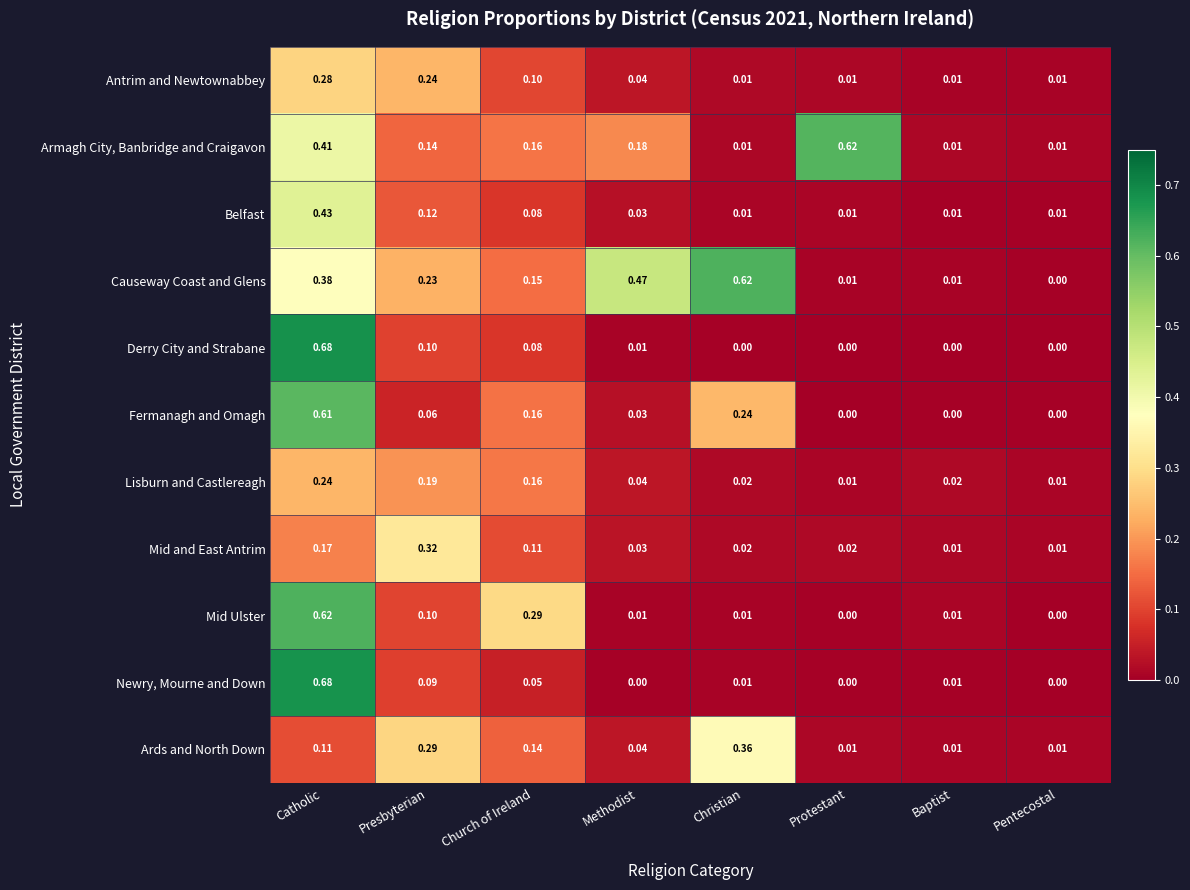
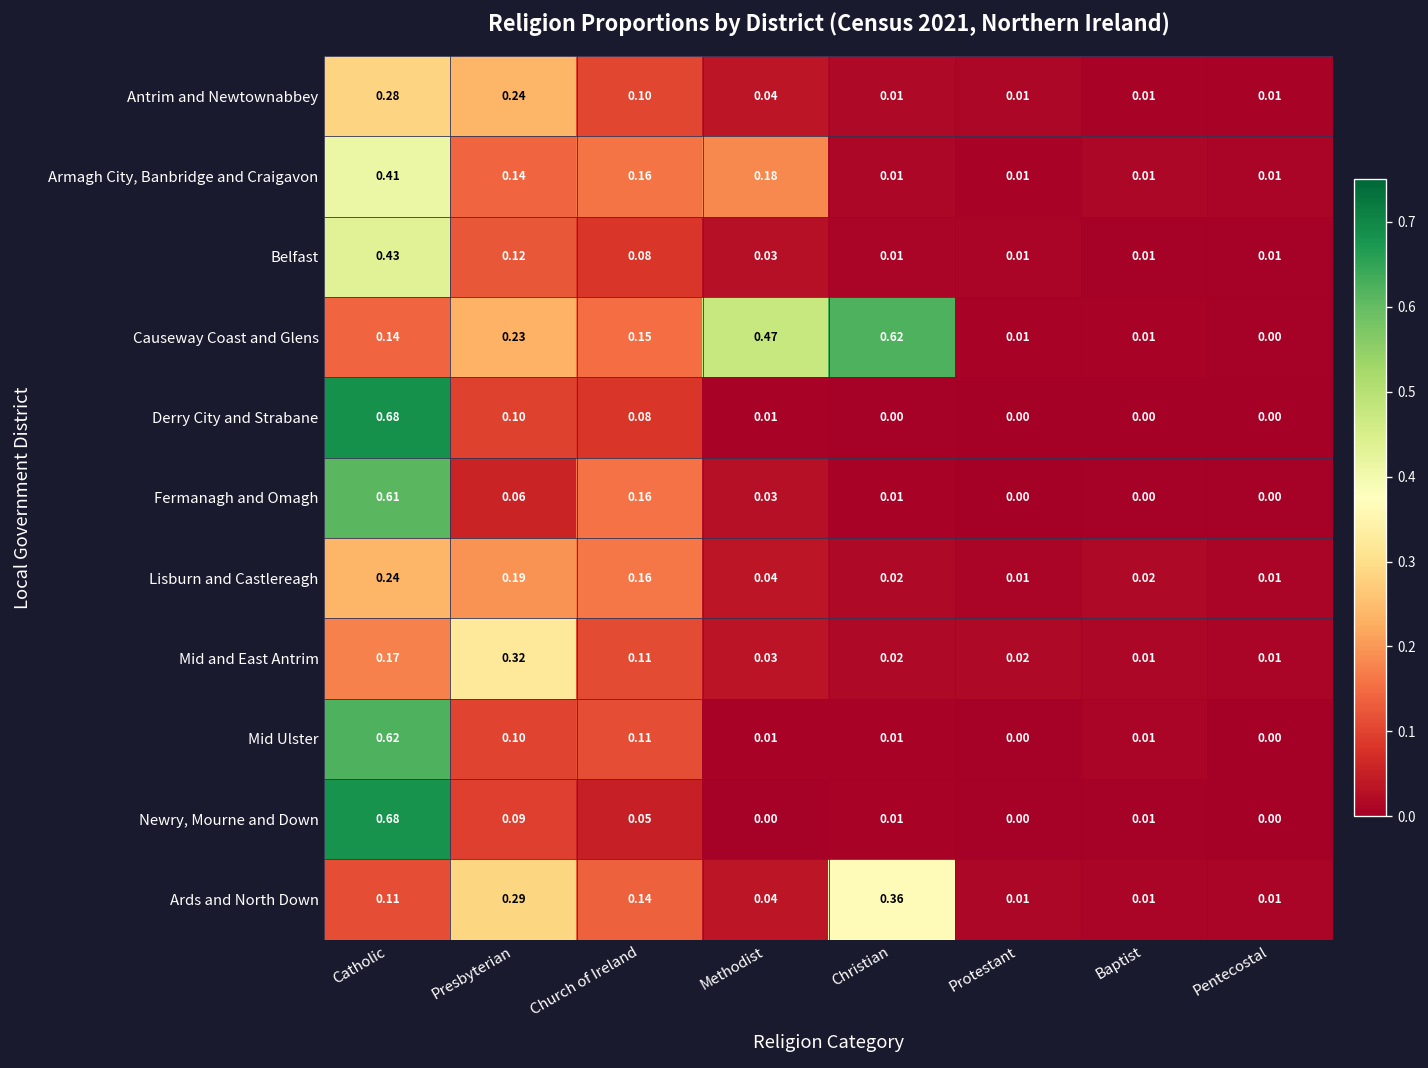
Armagh City, Banbridge and Craigavon, Protestant: 0.62 -> 0.01
Causeway Coast and Glens, Catholic: 0.38 -> 0.14
Fermanagh and Omagh, Christian: 0.24 -> 0.01
Mid Ulster, Church of Ireland: 0.29 -> 0.11
